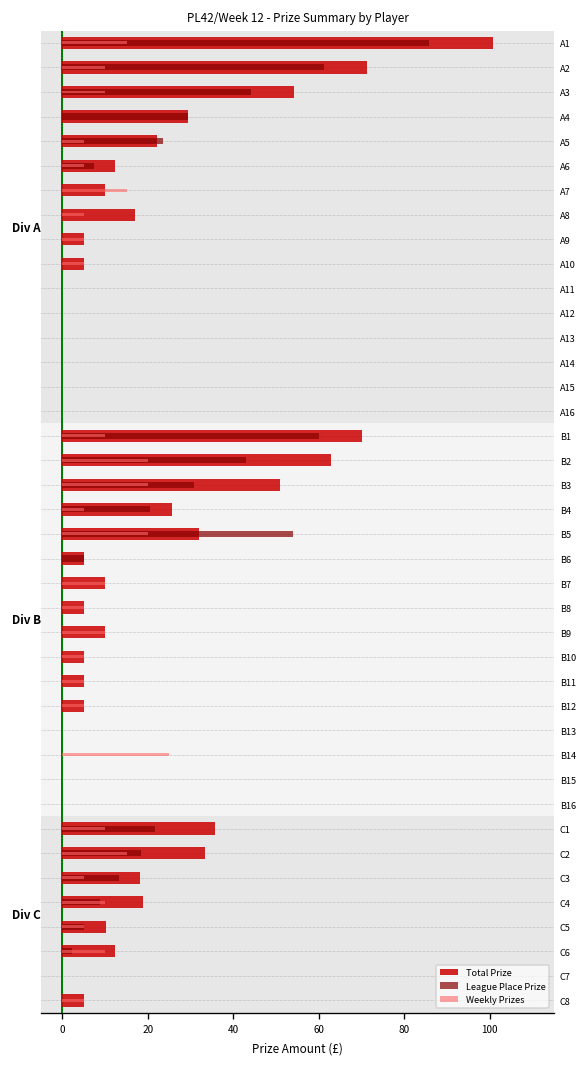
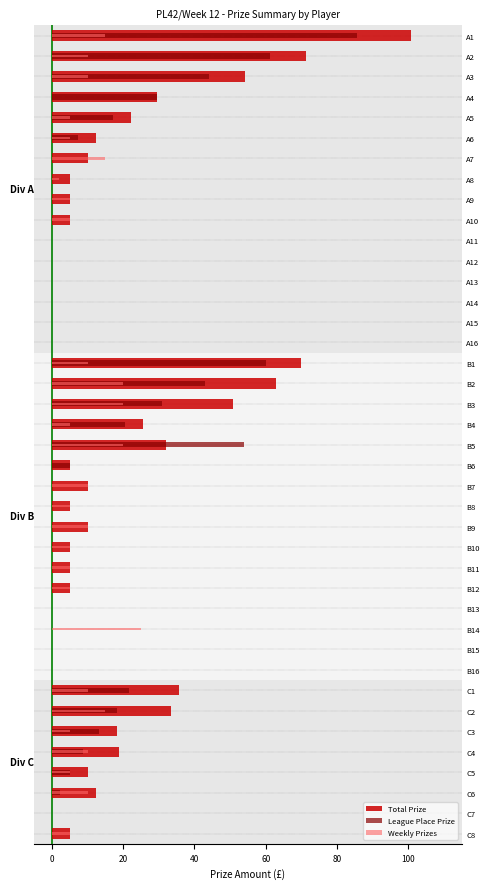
League Place Prize, A5: 24 -> 17
Total Prize, A8: 17 -> 5
Weekly Prizes, A8: 5 -> 2
